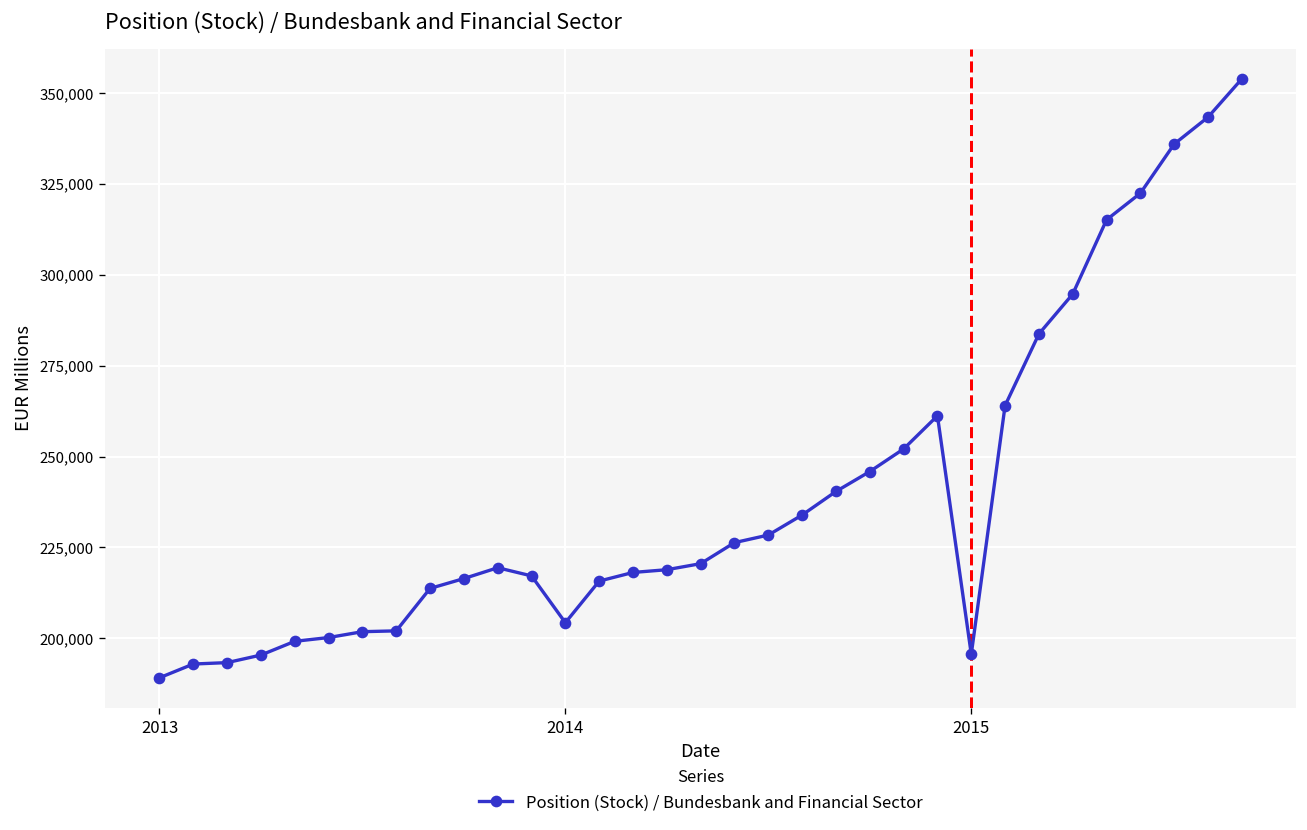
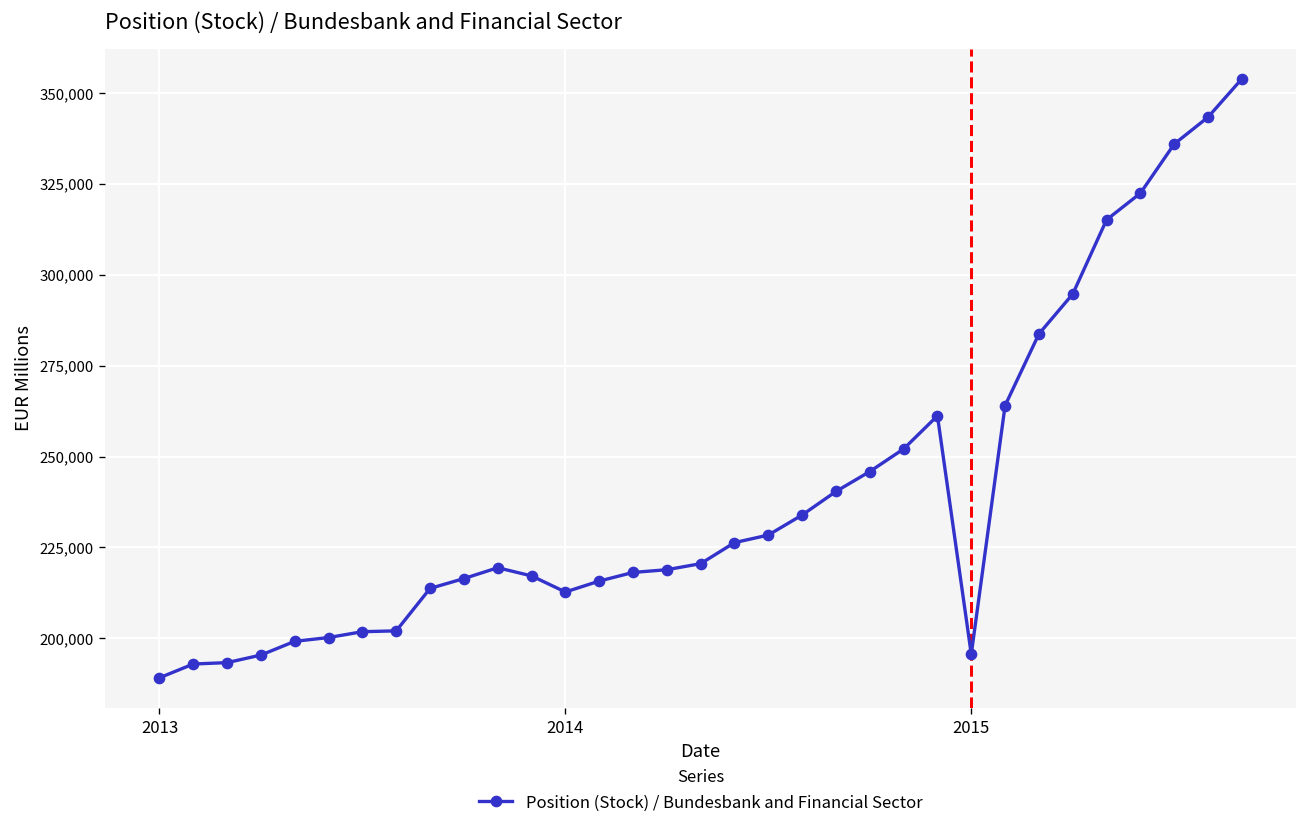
2014: 204,000 -> 213,000
